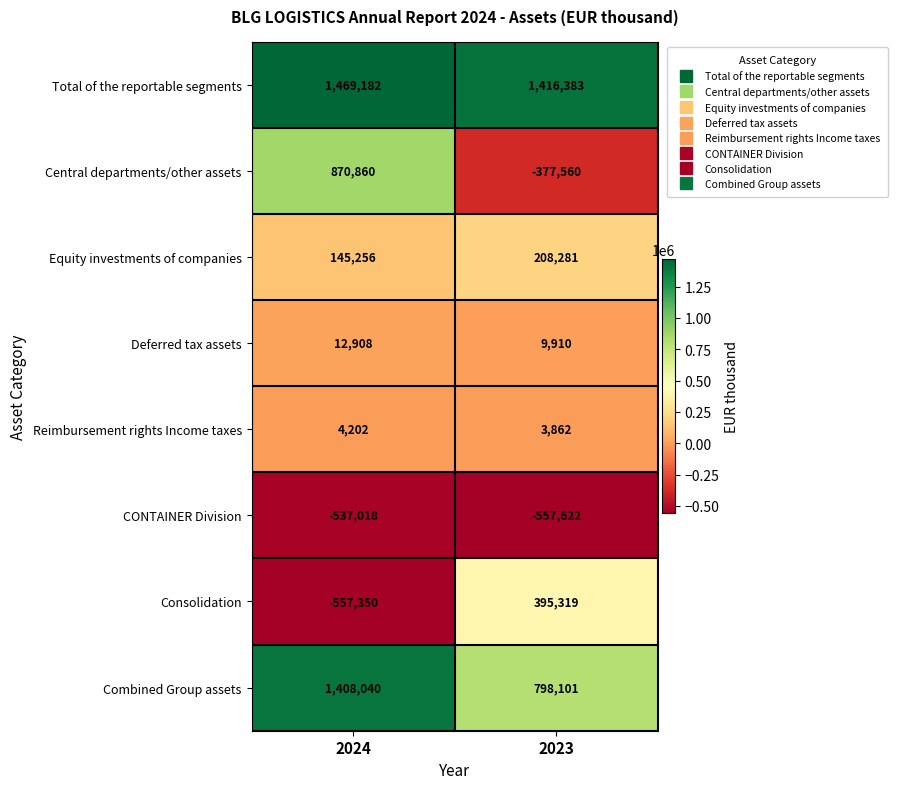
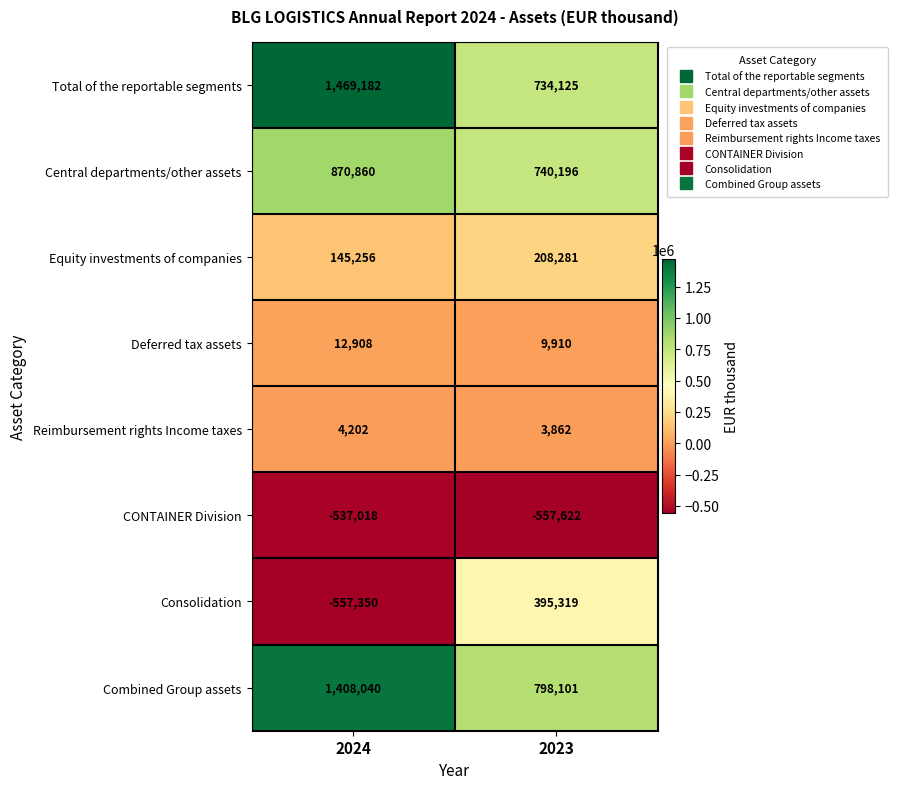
Total of the reportable segments, 2023: 1,416,383 -> 734,125
Central departments/other assets, 2023: -377,560 -> 740,196
